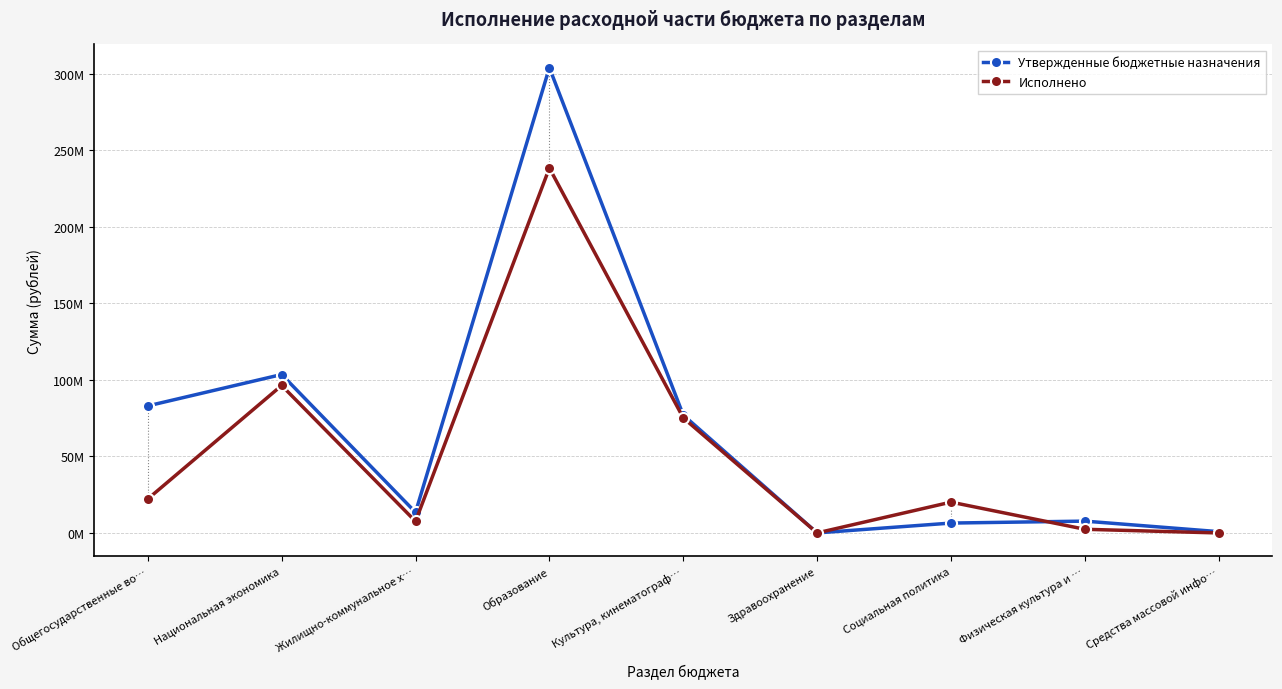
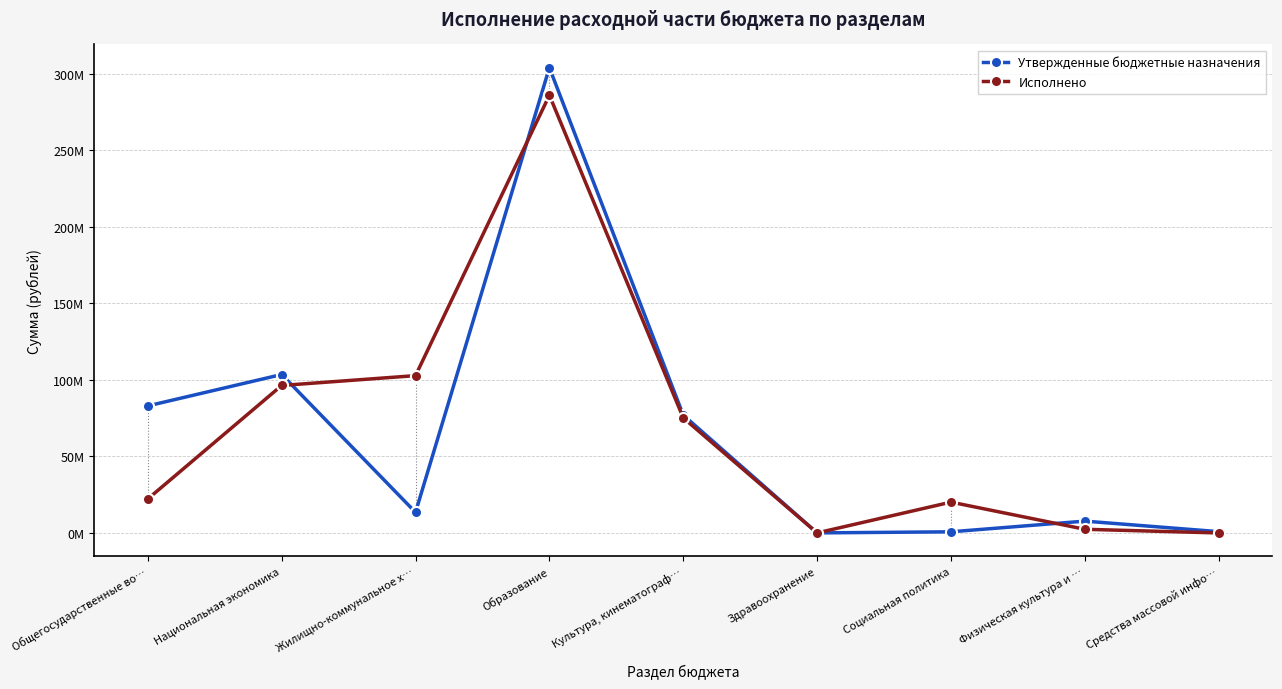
Исполнено, Жилищно-коммунальное х…: 8000000 -> 103000000
Исполнено, Образование: 239000000 -> 286000000
Утвержденные бюджетные назначения, Социальная политика: 6000000 -> 1000000
